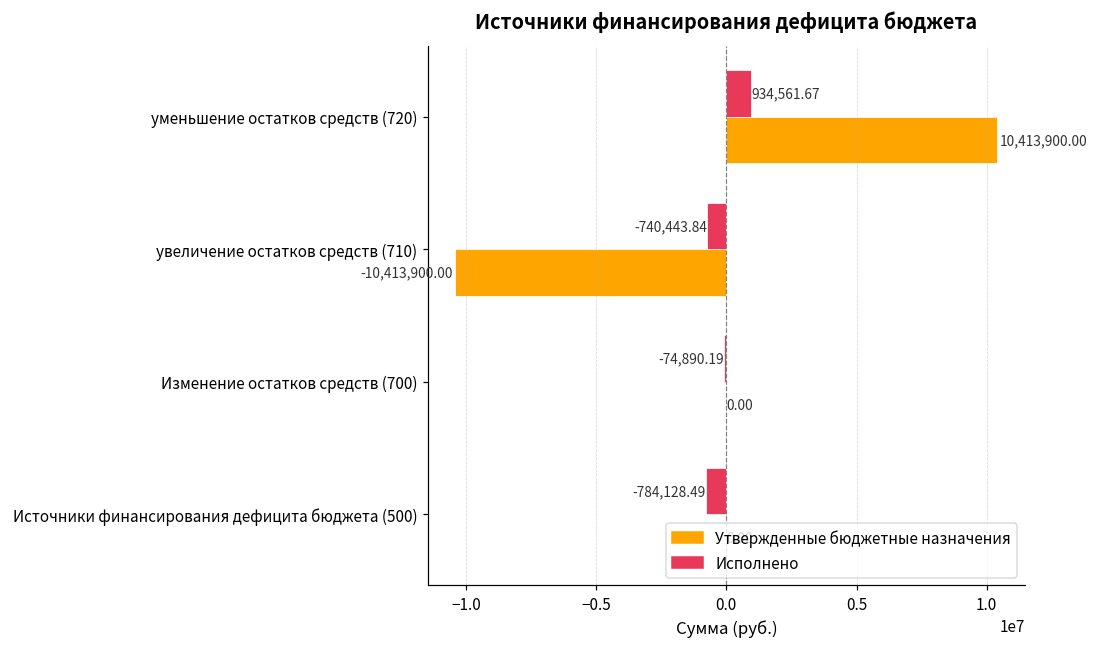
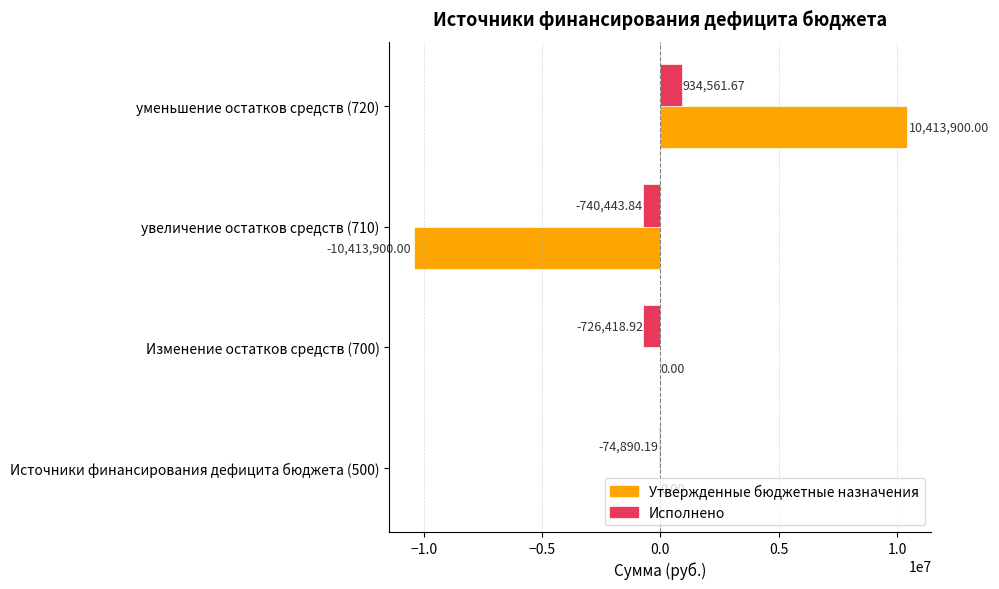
Исполнено, Изменение остатков средств (700): -74,890.19 -> -726,418.92
Исполнено, Источники финансирования дефицита бюджета (500): -784,128.49 -> -74,890.19
